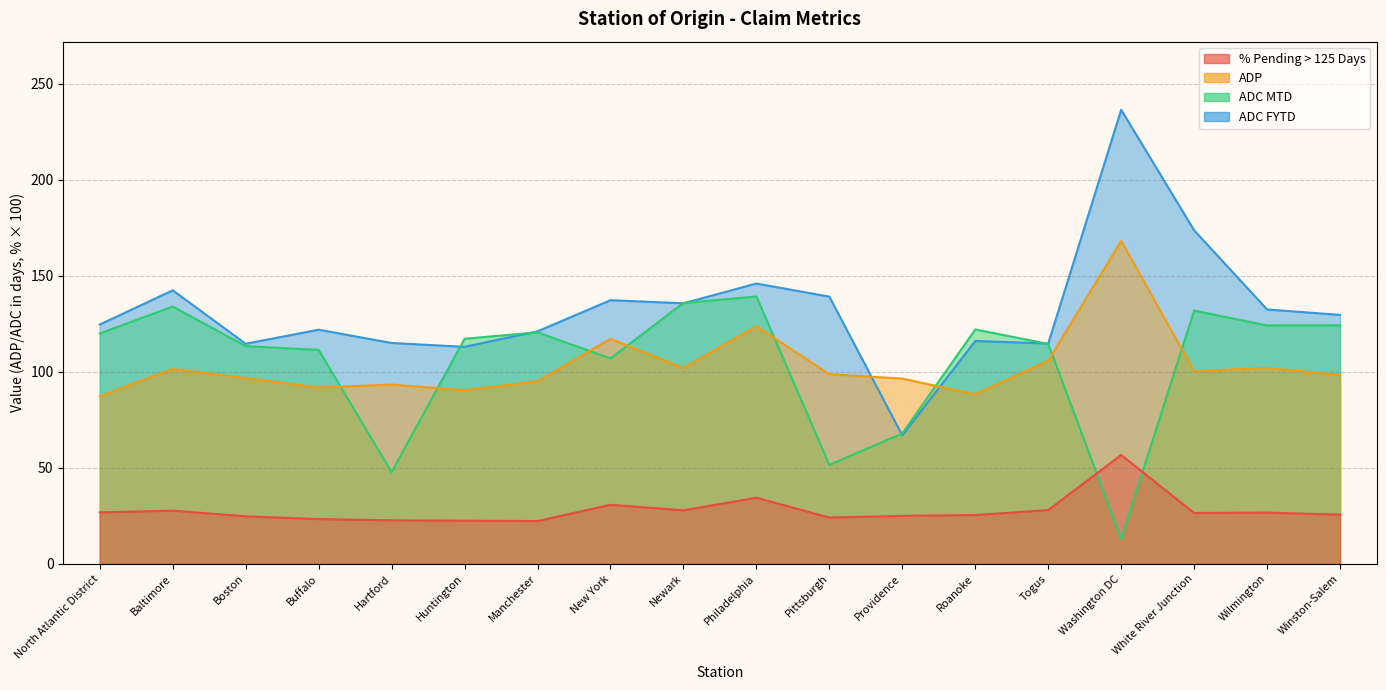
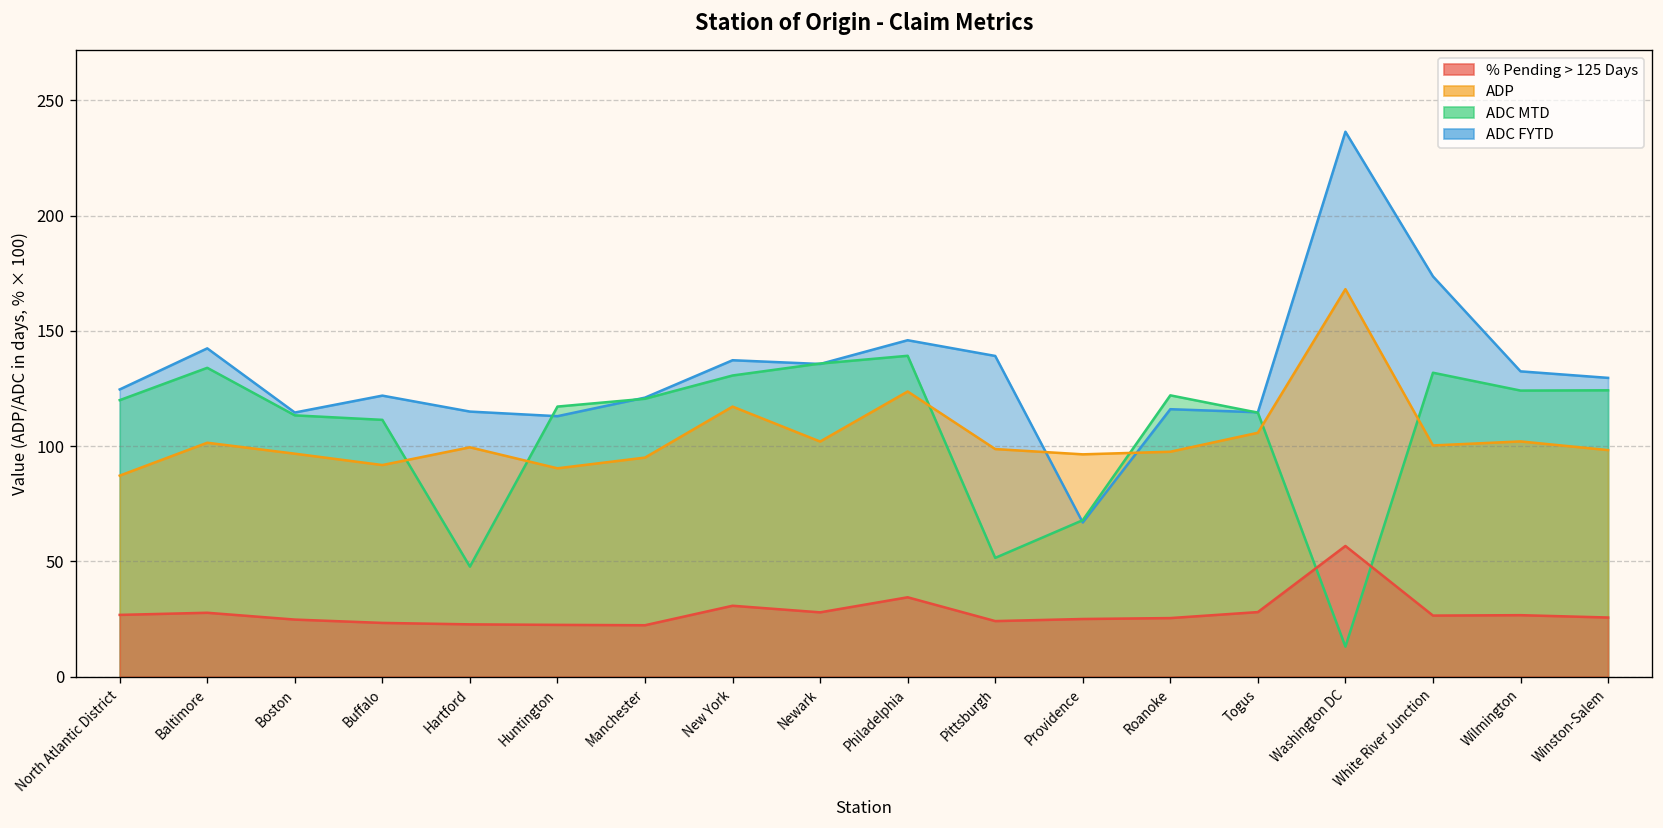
ADP, Hartford: 93 -> 99
ADC MTD, New York: 107 -> 131
ADP, Roanoke: 88 -> 98
